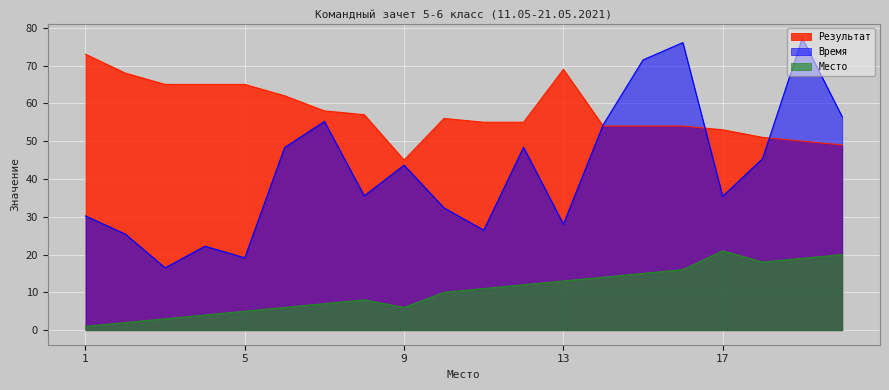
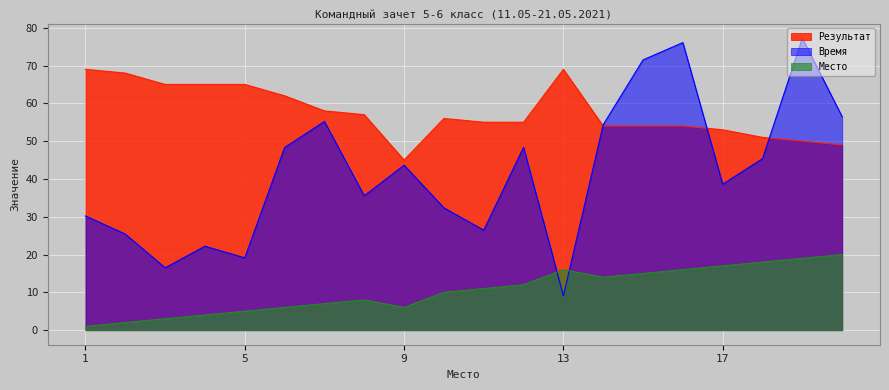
Результат, 1: 73 -> 69
Время, 13: 28 -> 9
Место, 13: 13 -> 16
Время, 17: 35 -> 39
Место, 17: 21 -> 17
